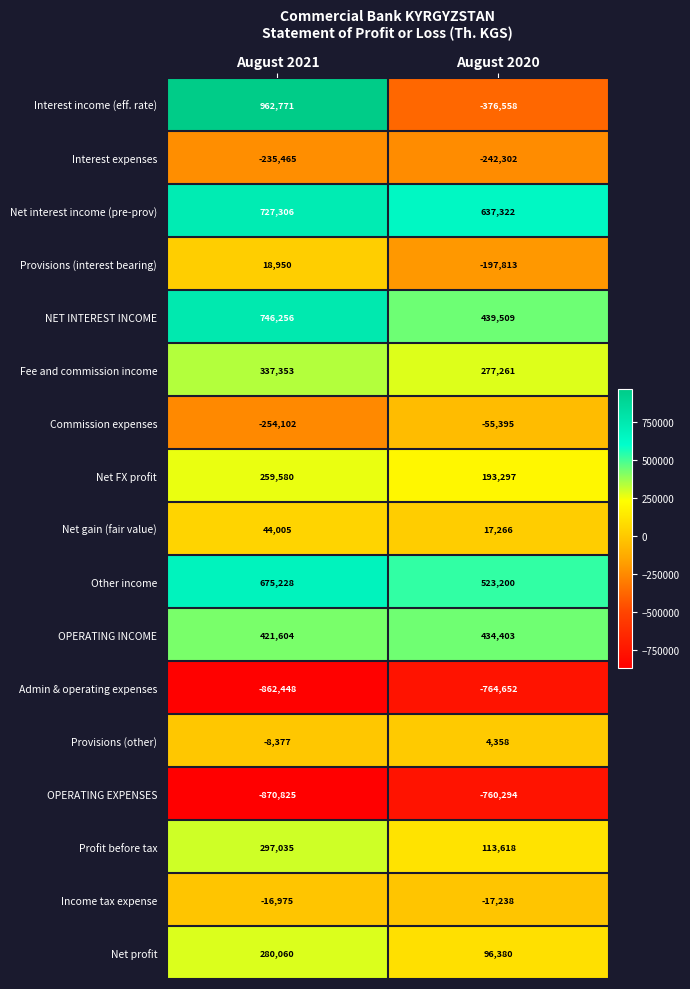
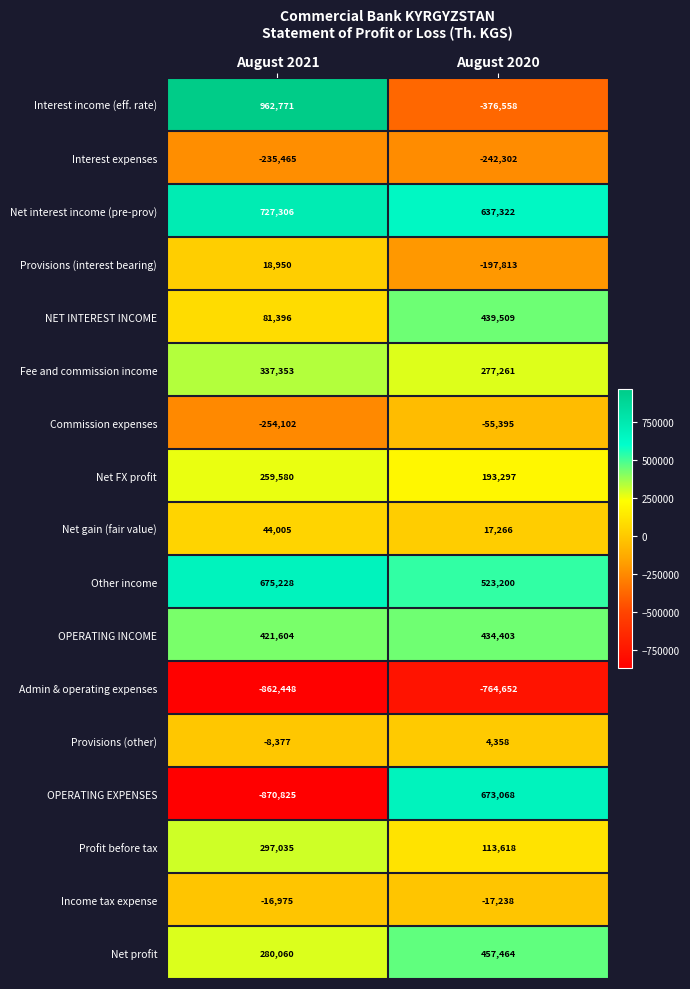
NET INTEREST INCOME, August 2021: 746,256 -> 81,396
OPERATING EXPENSES, August 2020: -760,294 -> 673,068
Net profit, August 2020: 96,380 -> 457,464
